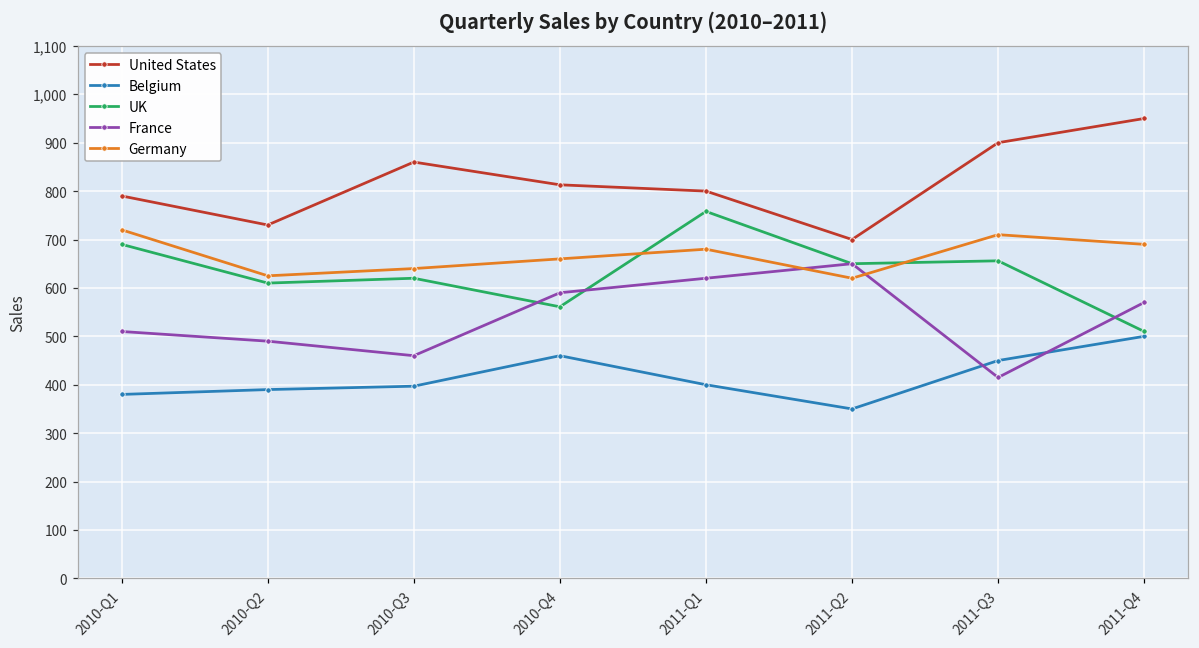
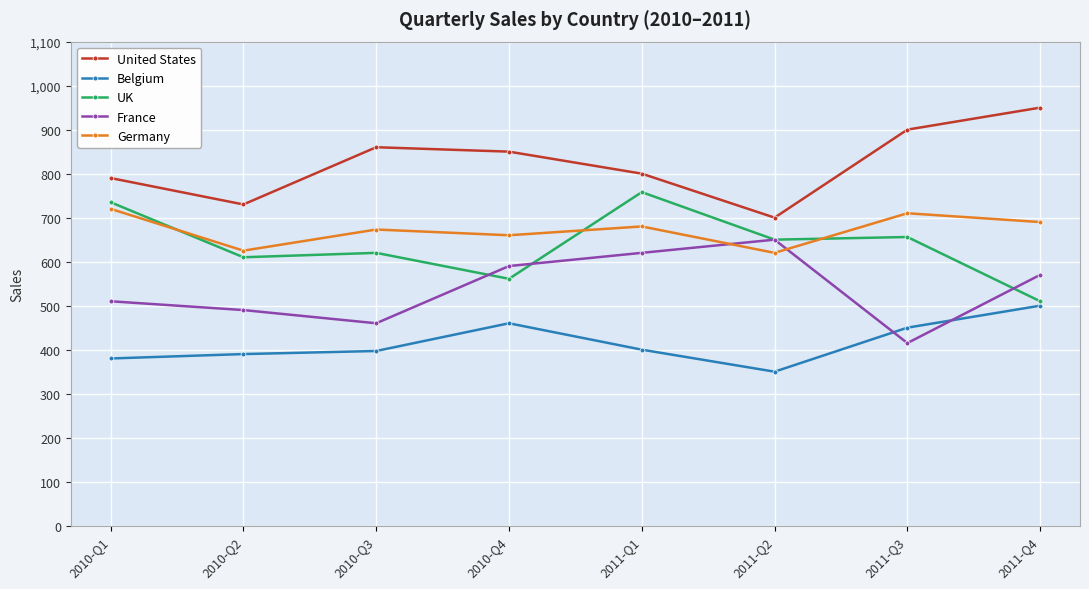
UK, 2010-Q1: 690 -> 740
Germany, 2010-Q3: 640 -> 670
United States, 2010-Q4: 810 -> 850
